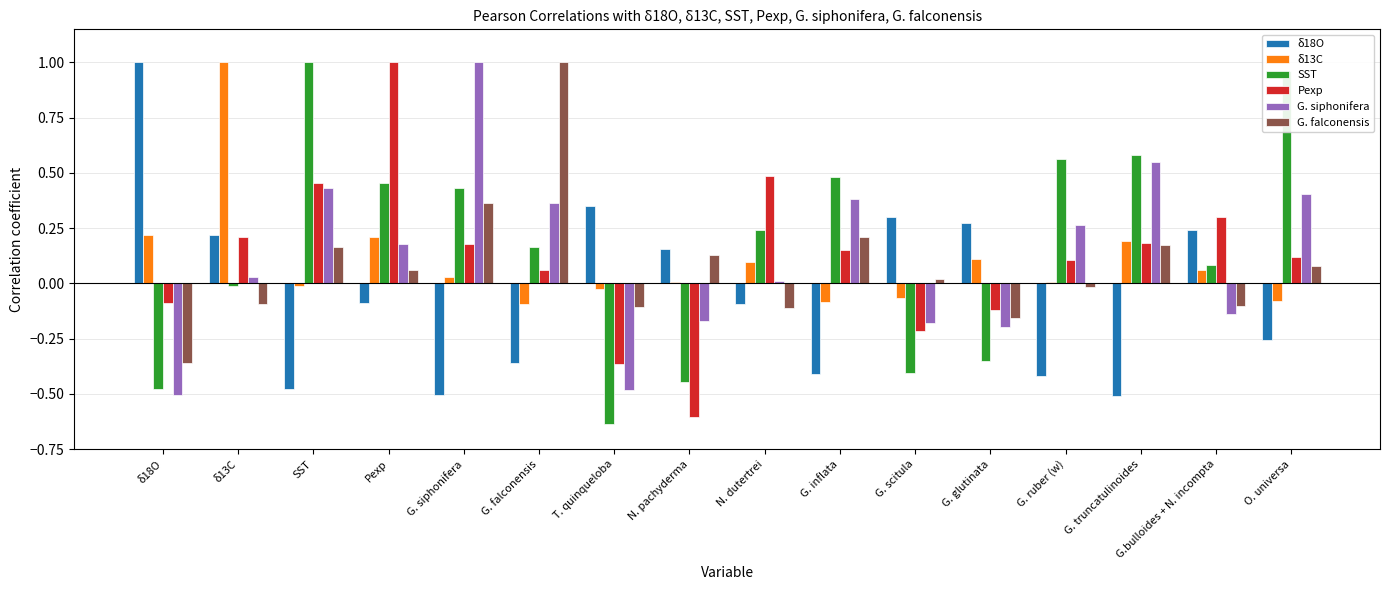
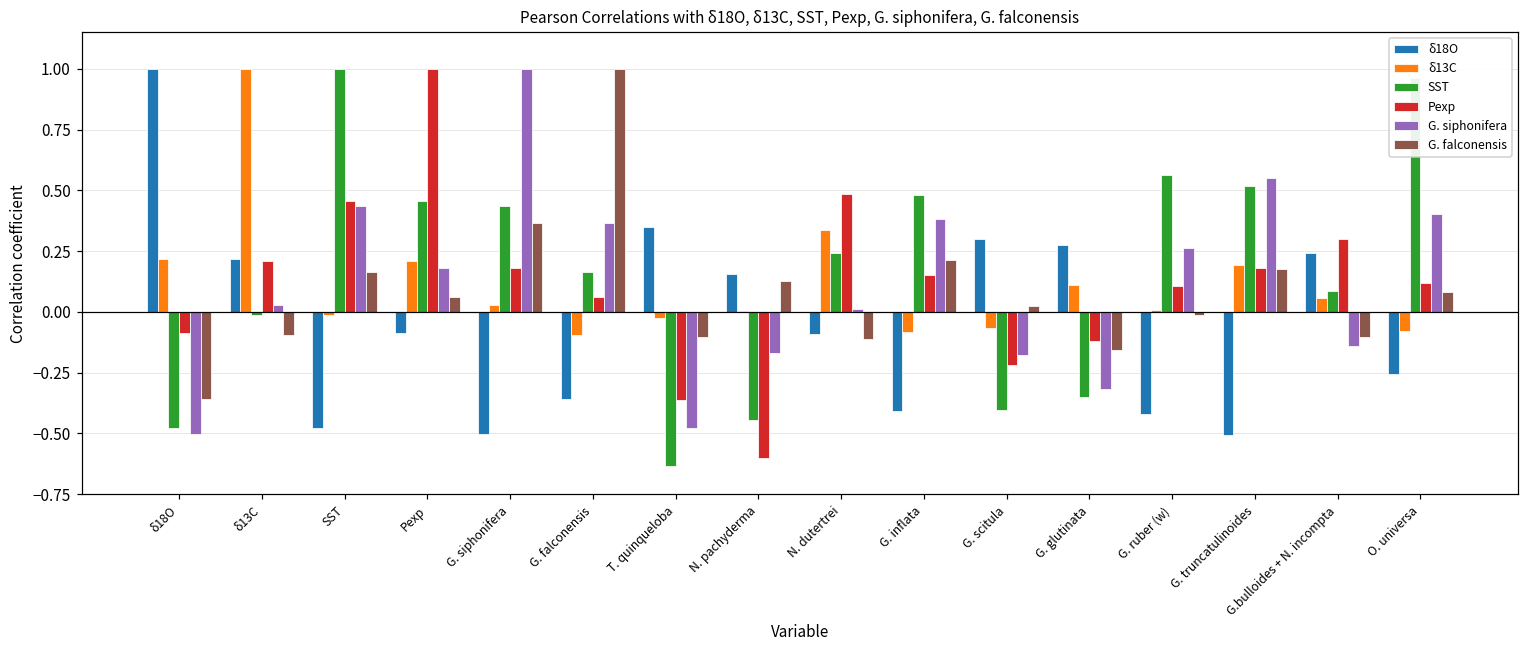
δ13C, N. dutertrei: 0.10 -> 0.34
G. siphonifera, G. glutinata: -0.20 -> -0.32
SST, G. truncatulinoides: 0.58 -> 0.52
